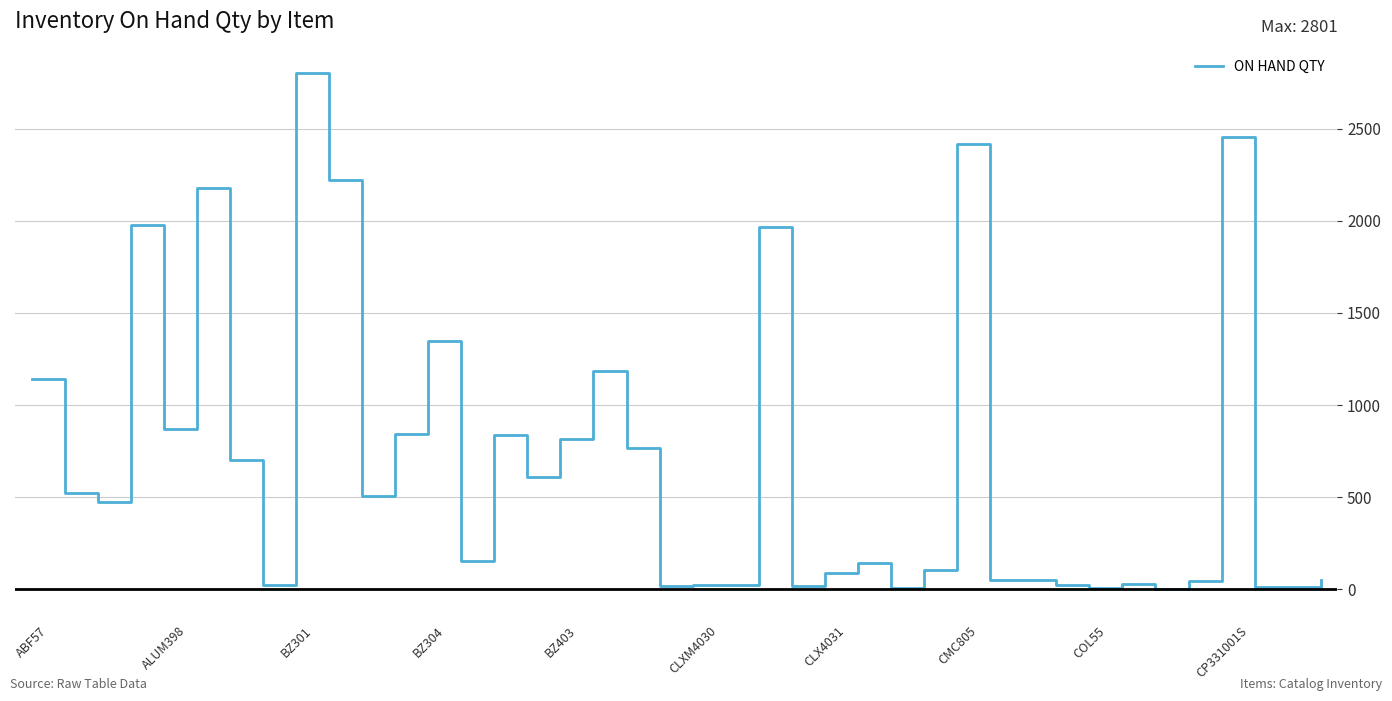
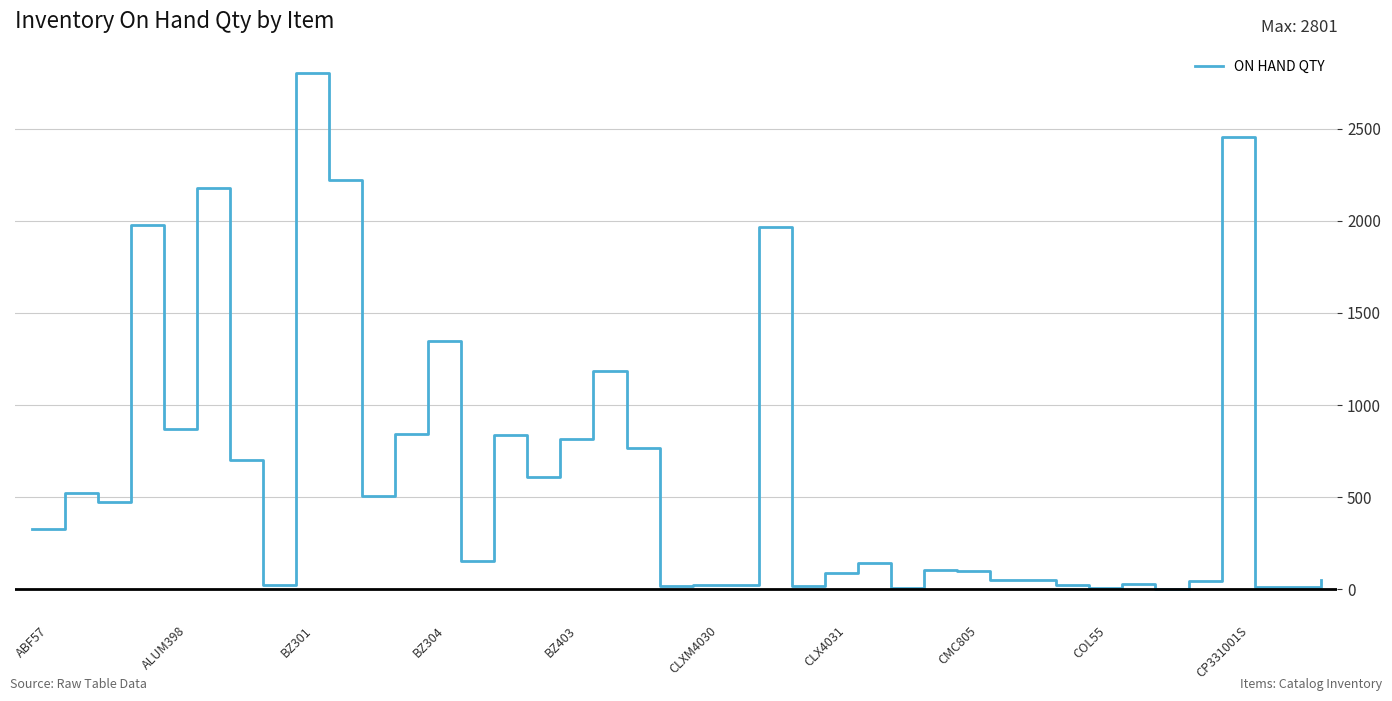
ABF57: 1140 -> 330
CMC805: 2420 -> 100
